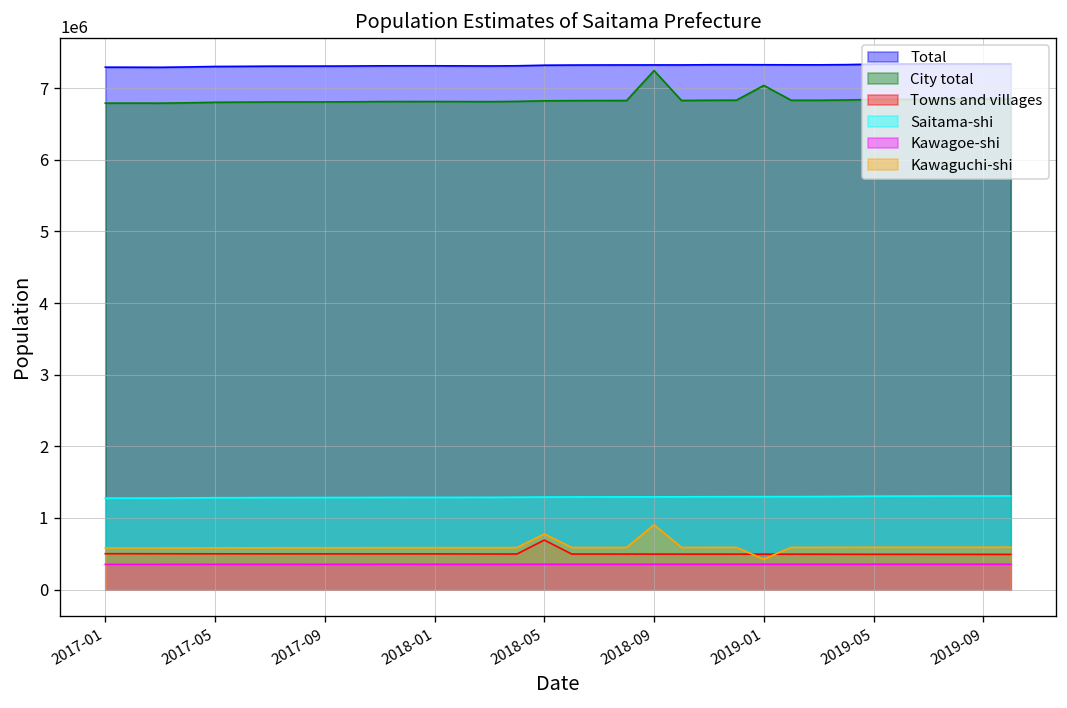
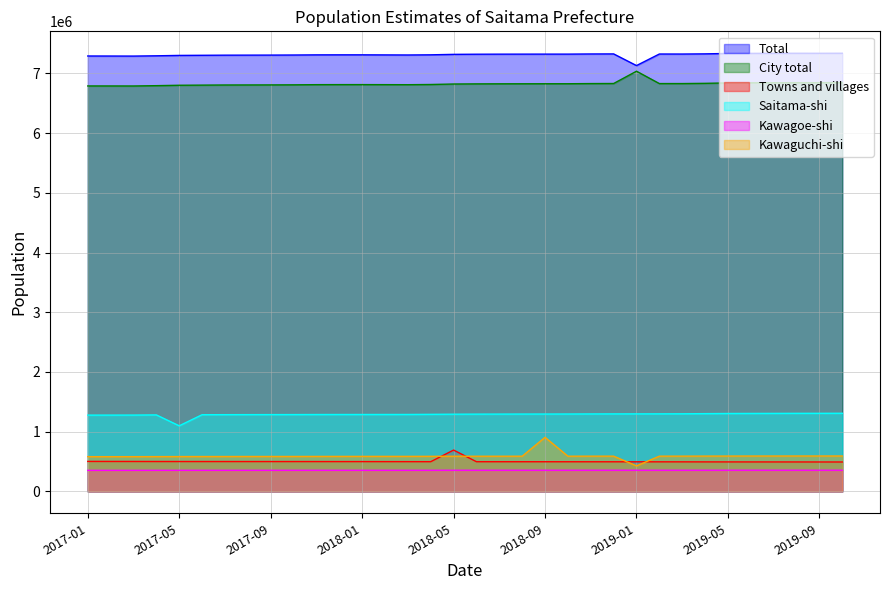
Saitama-shi, 2017-05: 1300000 -> 1100000
Kawaguchi-shi, 2018-05: 800000 -> 600000
City total, 2018-09: 7200000 -> 6800000
Total, 2019-01: 7300000 -> 7100000
